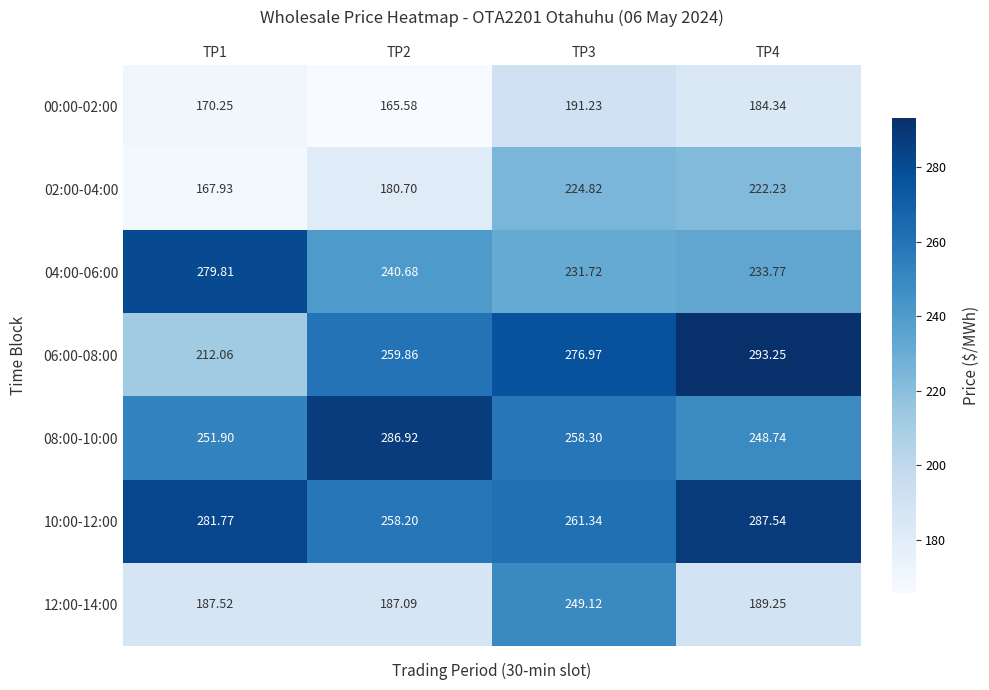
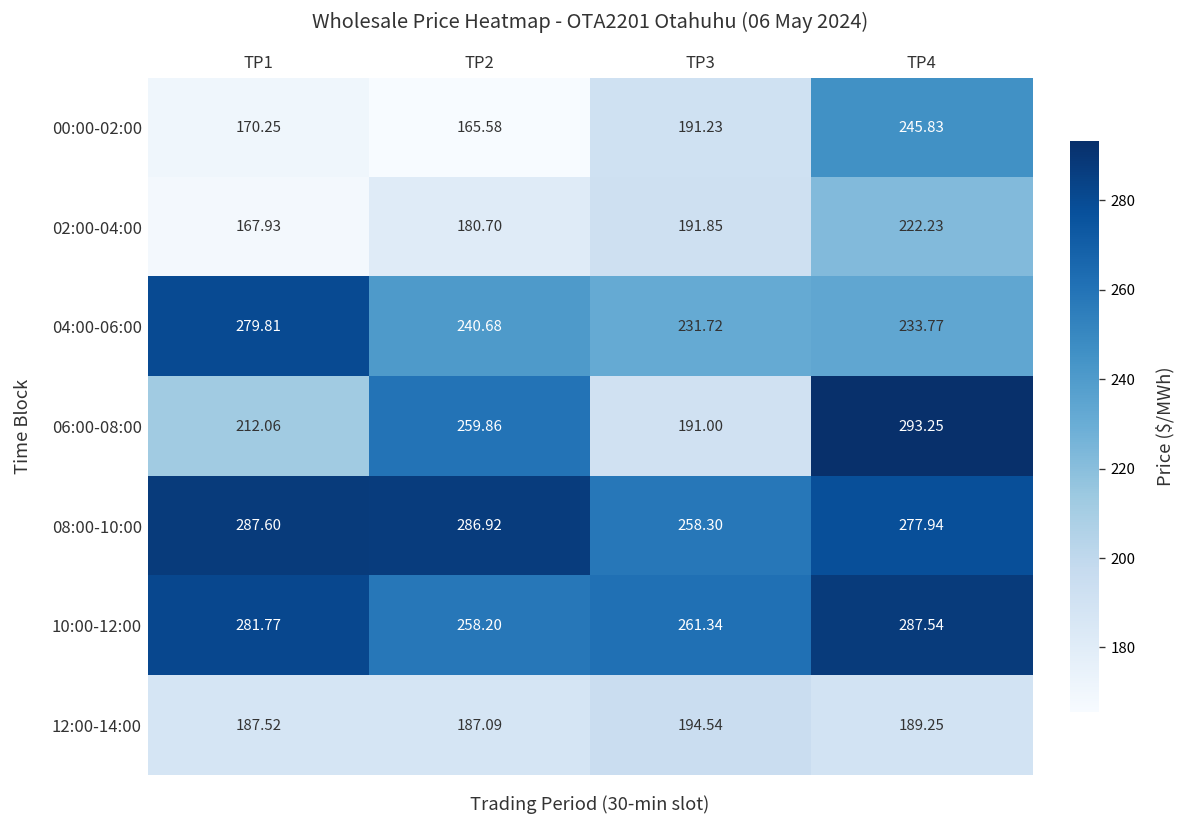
00:00-02:00, TP4: 184.34 -> 245.83
02:00-04:00, TP3: 224.82 -> 191.85
06:00-08:00, TP3: 276.97 -> 191.00
08:00-10:00, TP1: 251.90 -> 287.60
08:00-10:00, TP4: 248.74 -> 277.94
12:00-14:00, TP3: 249.12 -> 194.54
